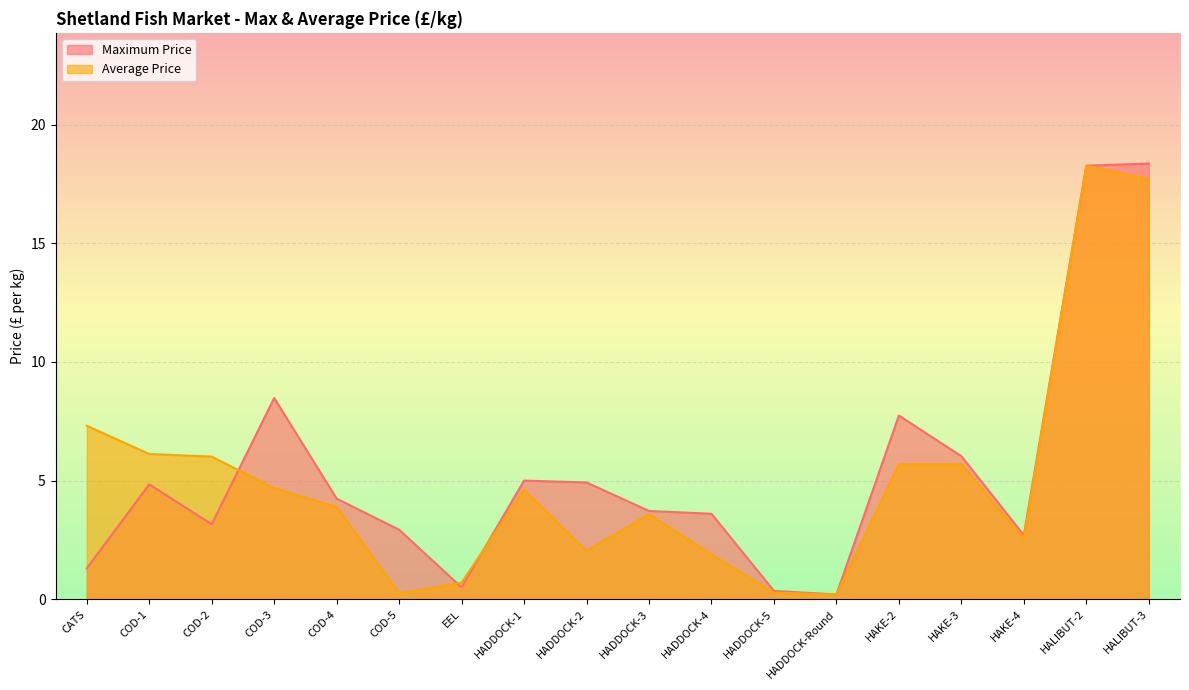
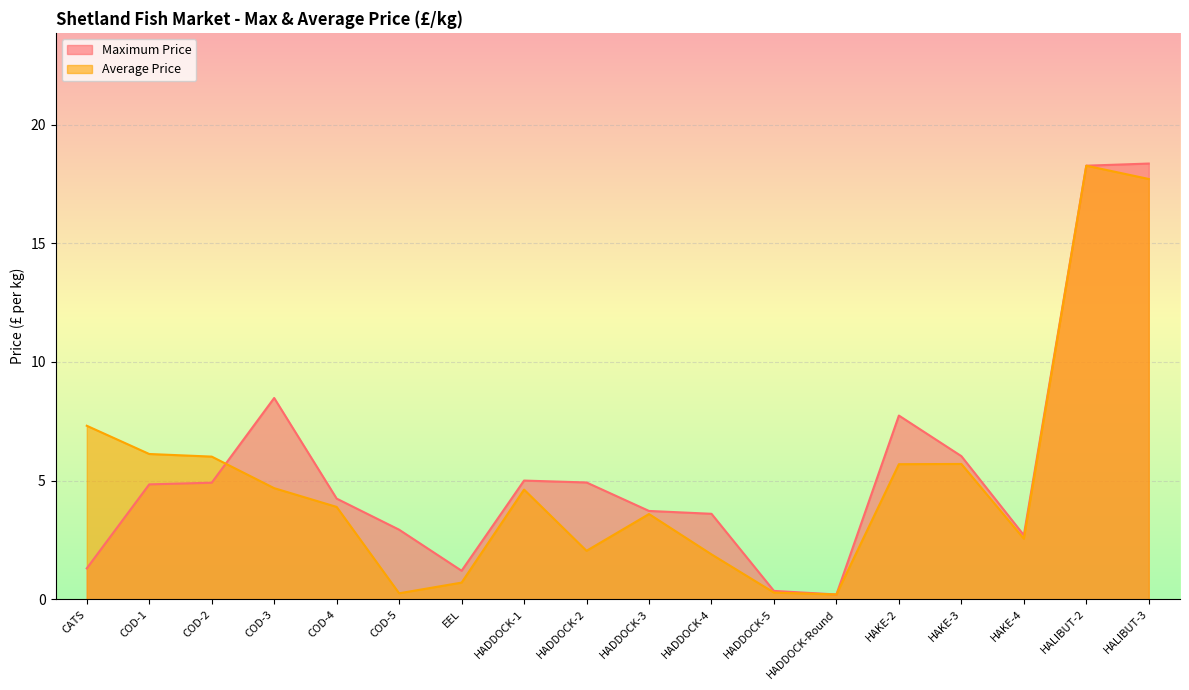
Maximum Price, COD-2: 3.2 -> 4.9
Maximum Price, EEL: 0.5 -> 1.2
